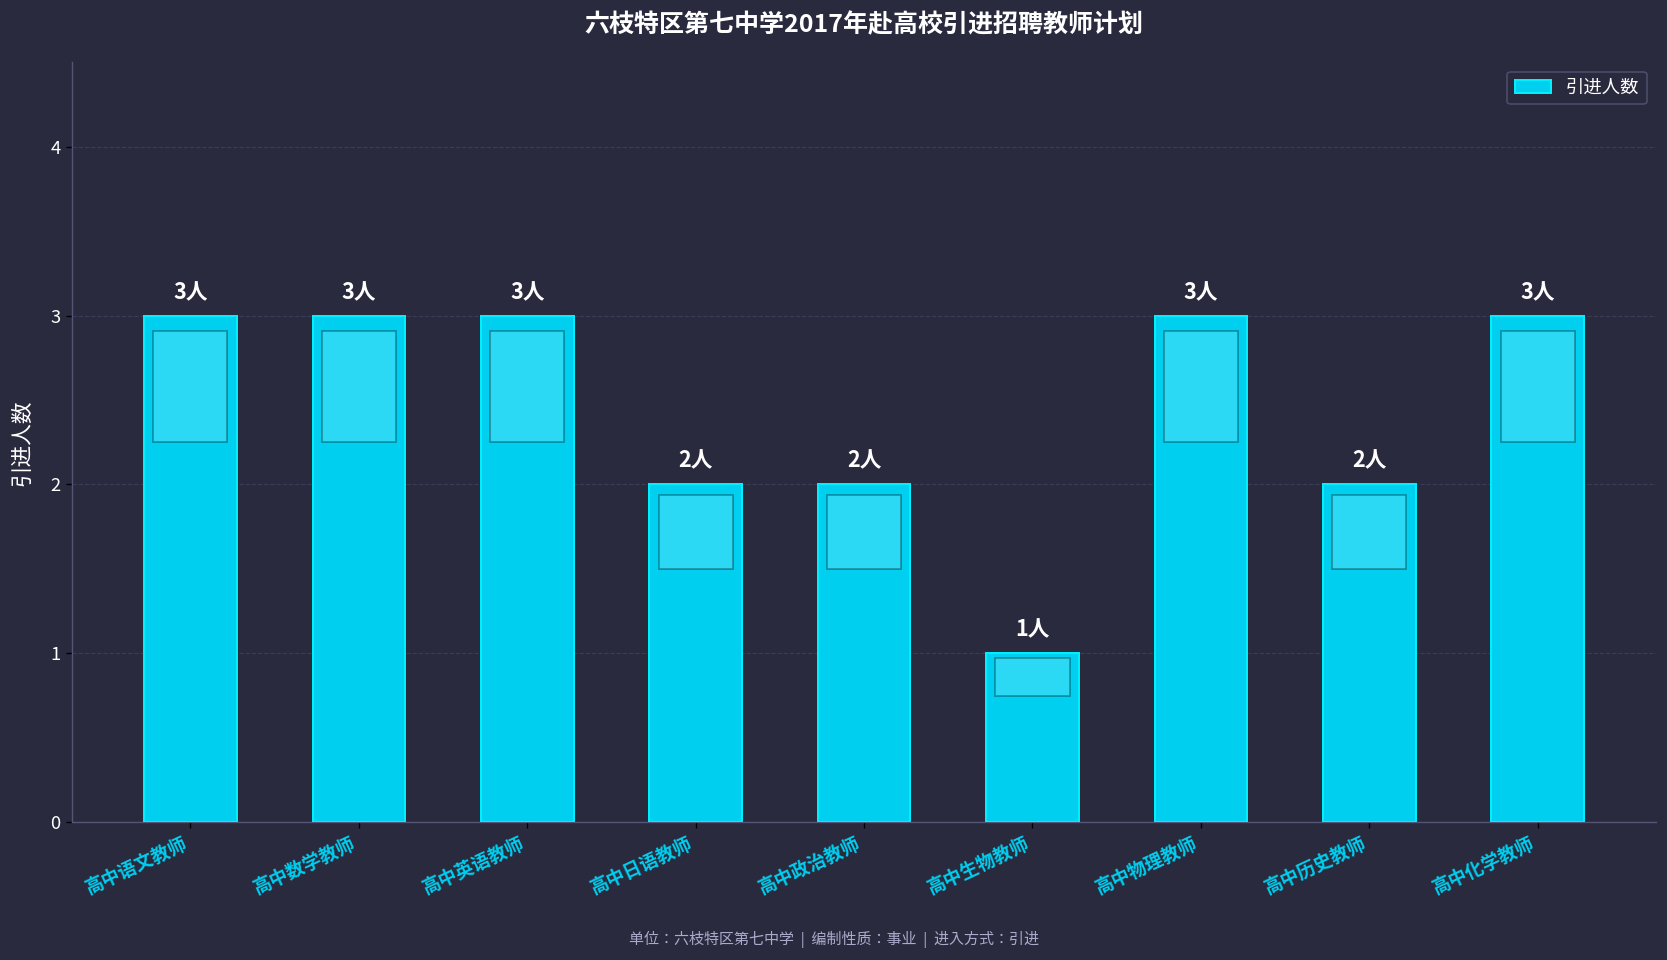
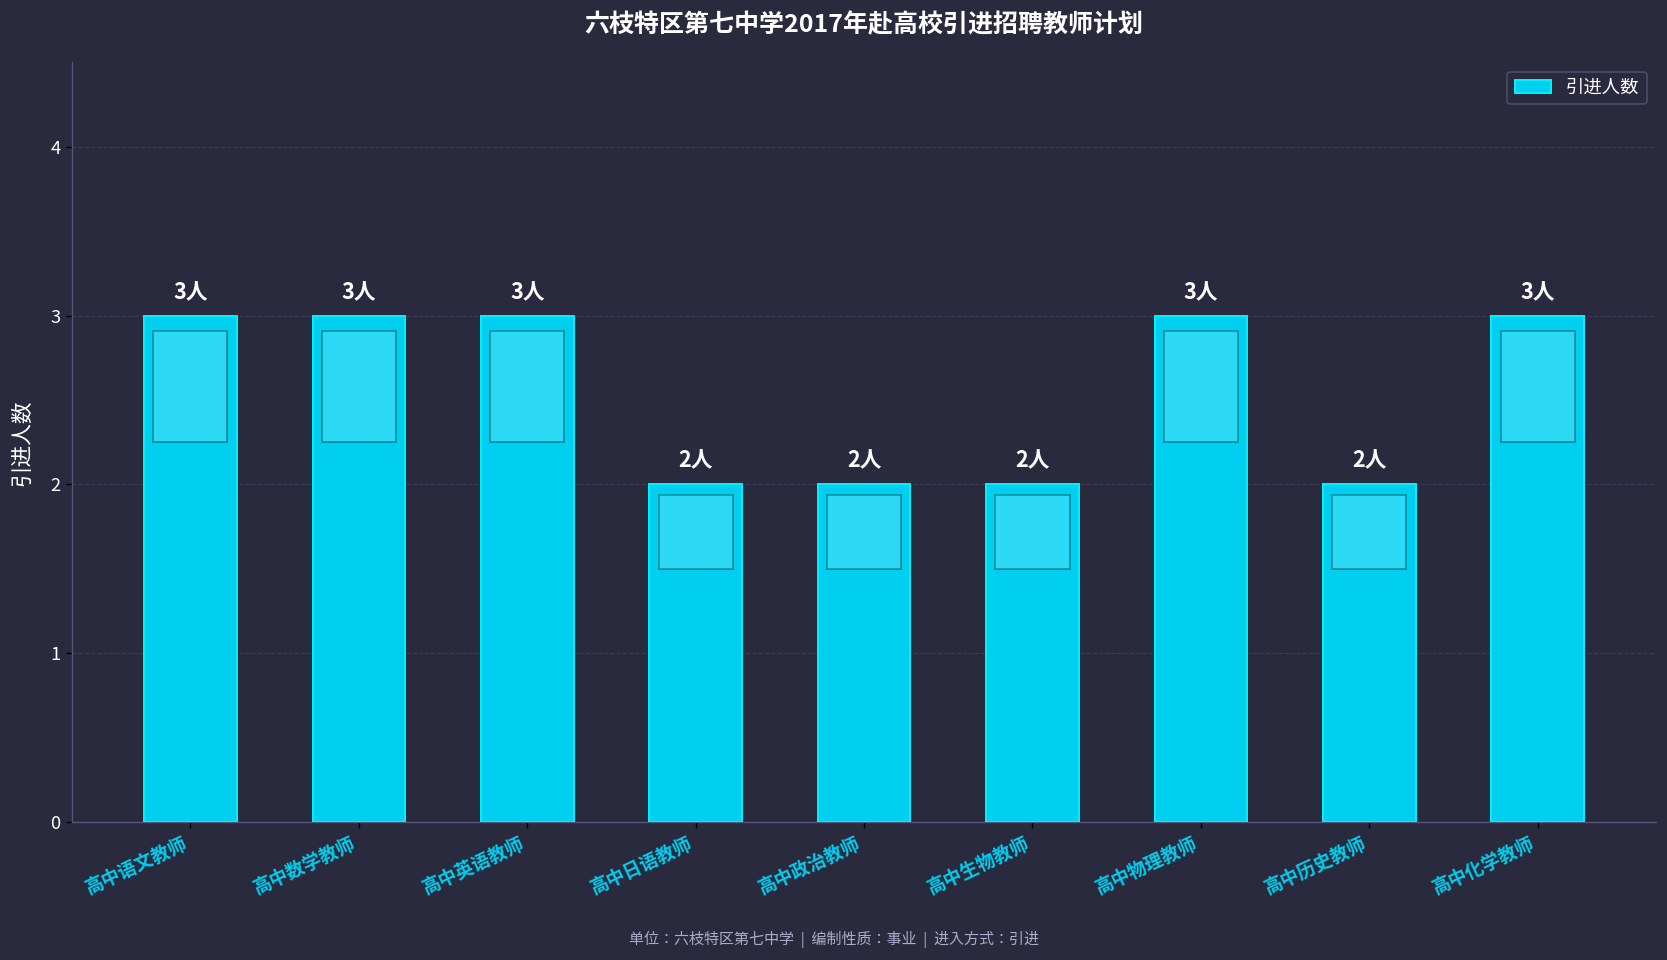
高中生物教师: 1人 -> 2人
